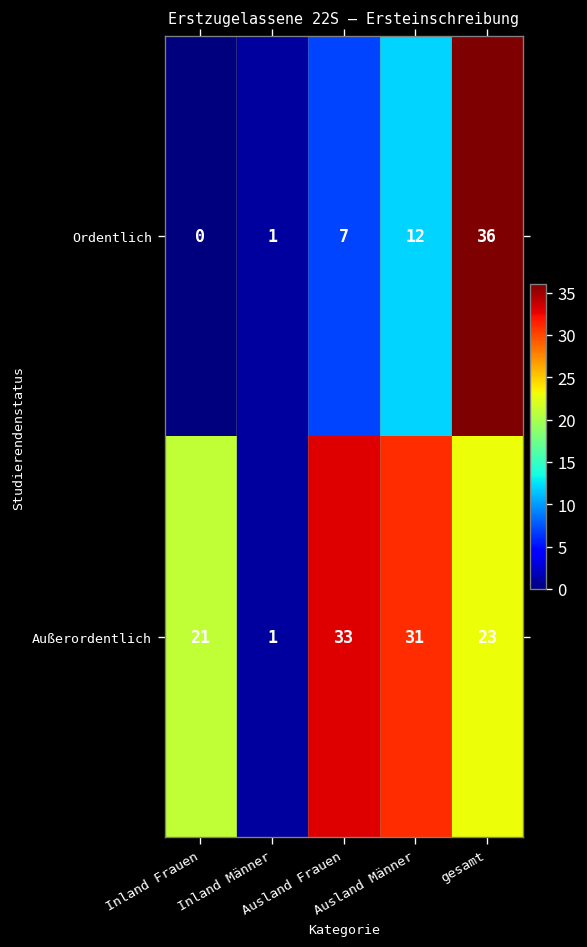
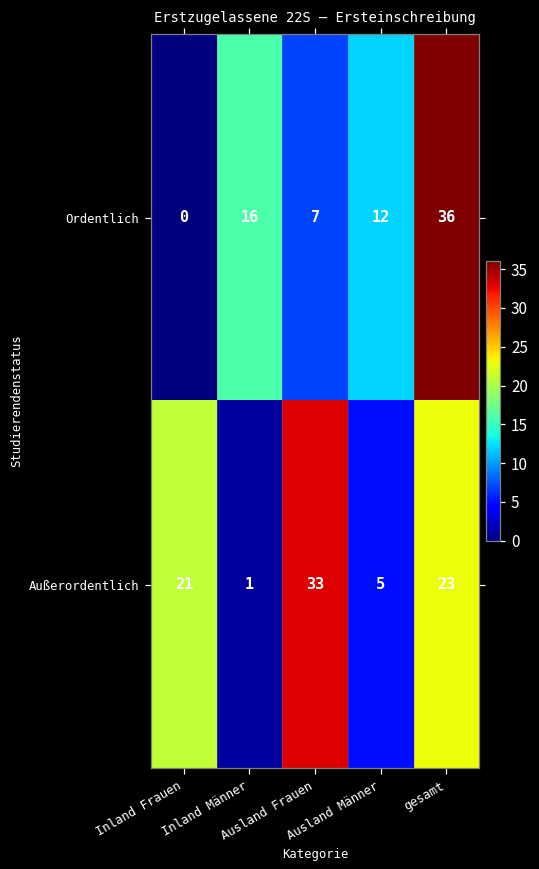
Ordentlich, Inland Männer: 1 -> 16
Außerordentlich, Ausland Männer: 31 -> 5
